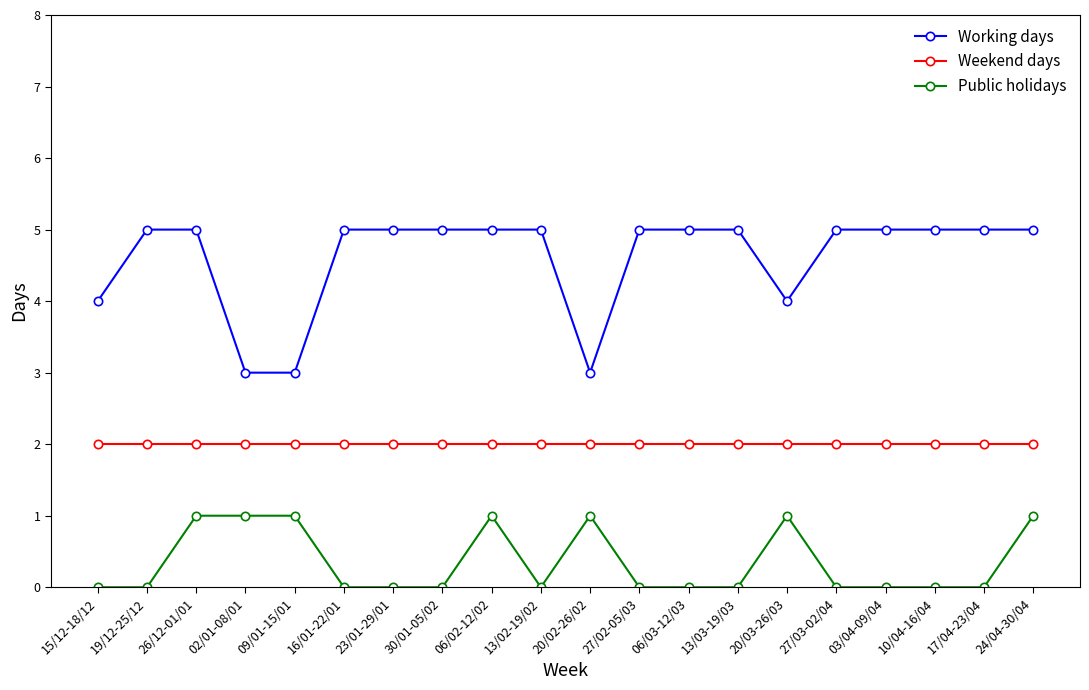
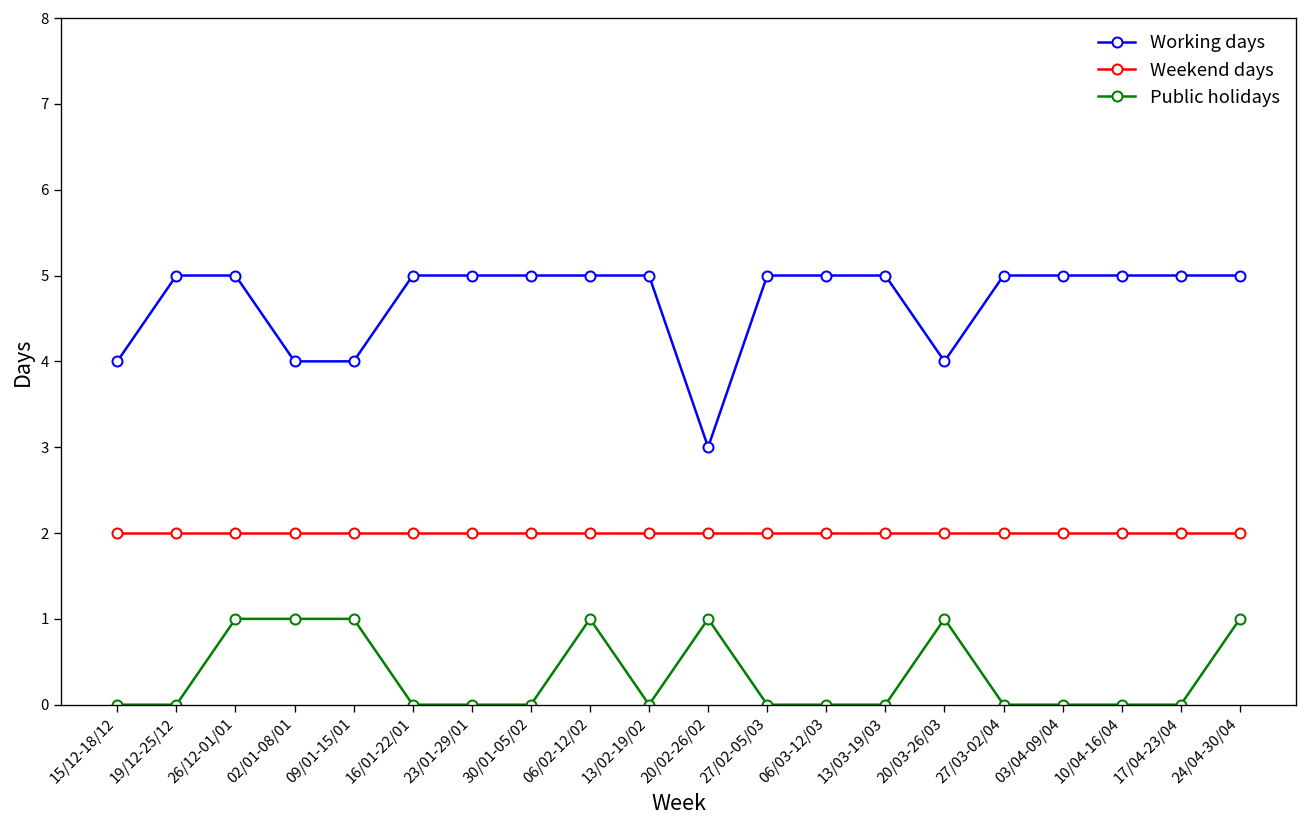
Working days, 02/01-08/01: 3 -> 4
Working days, 09/01-15/01: 3 -> 4
